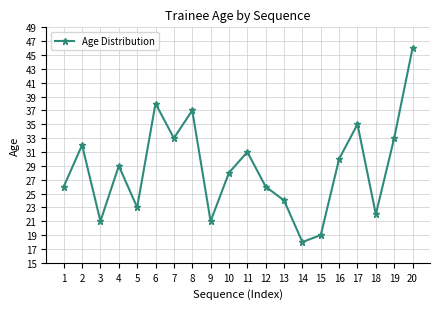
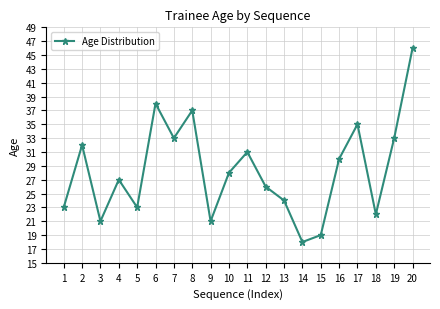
1: 26 -> 23
4: 29 -> 27
